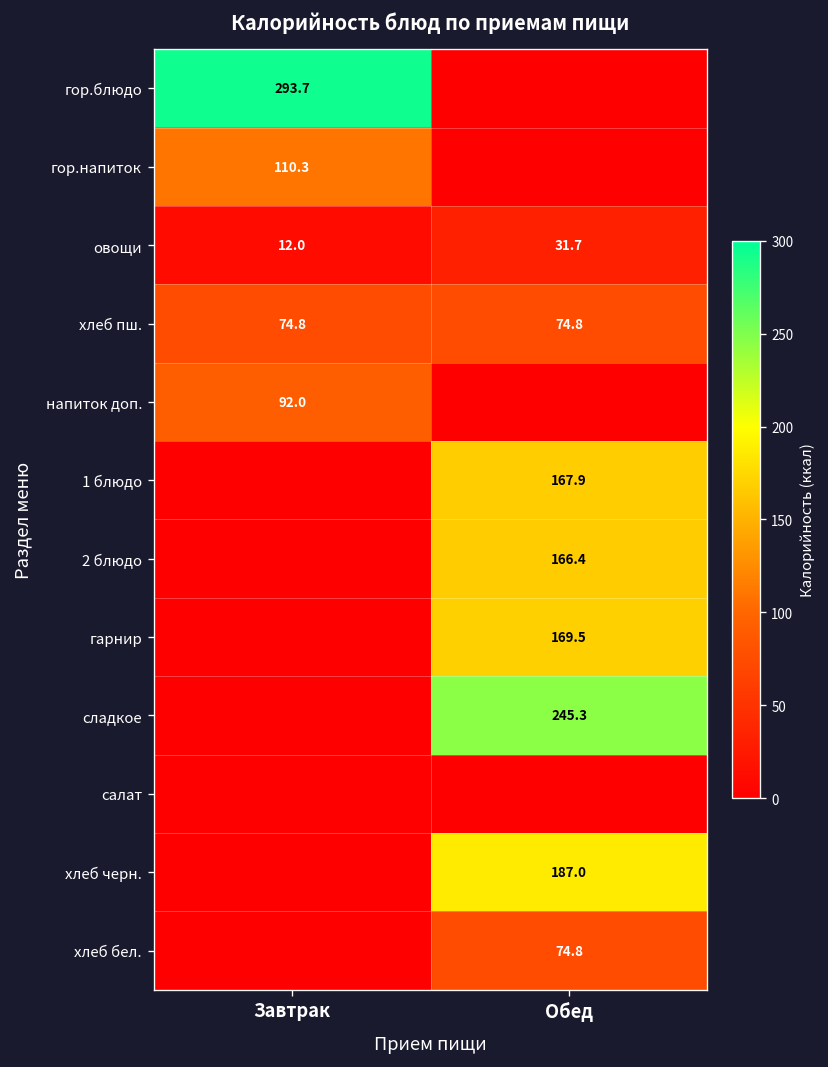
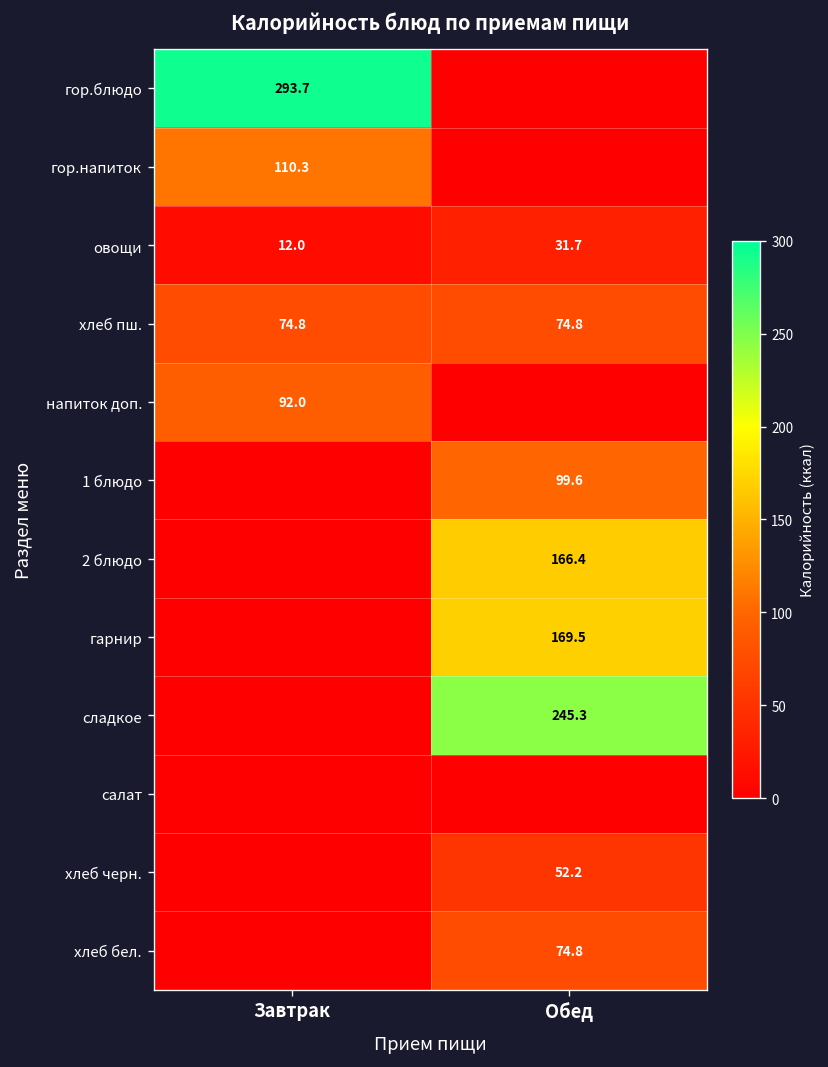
1 блюдо, Обед: 167.9 -> 99.6
хлеб черн., Обед: 187.0 -> 52.2
